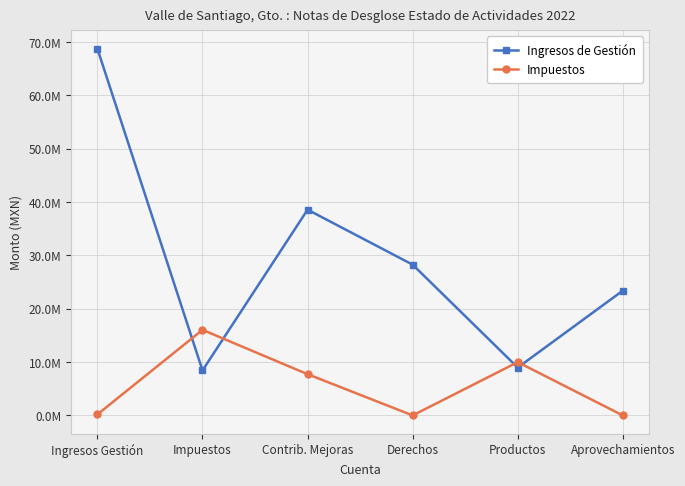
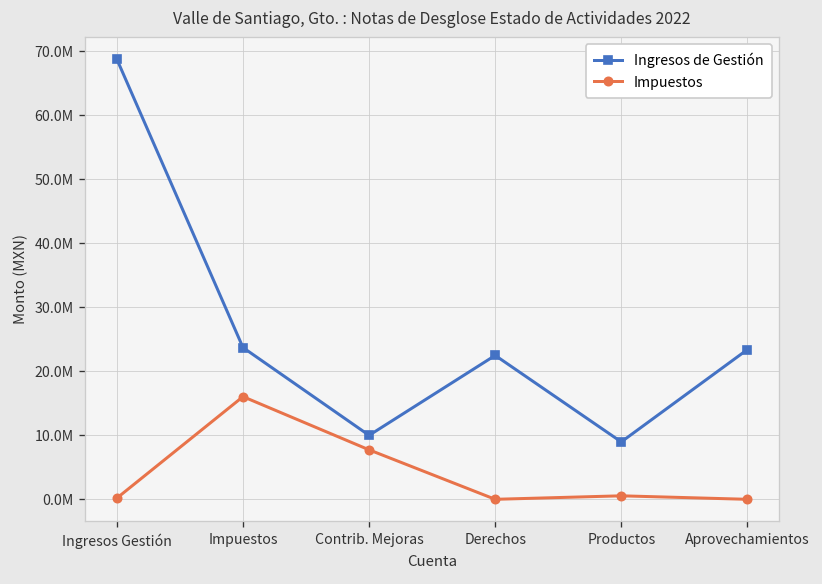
Ingresos de Gestión, Impuestos: 8000000 -> 24000000
Ingresos de Gestión, Contrib. Mejoras: 39000000 -> 10000000
Ingresos de Gestión, Derechos: 28000000 -> 22000000
Impuestos, Productos: 10000000 -> 1000000
